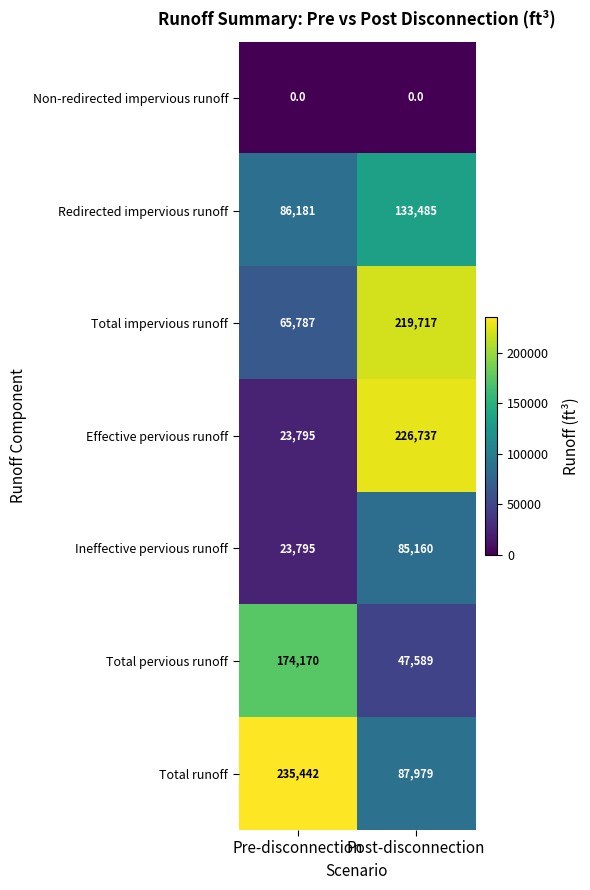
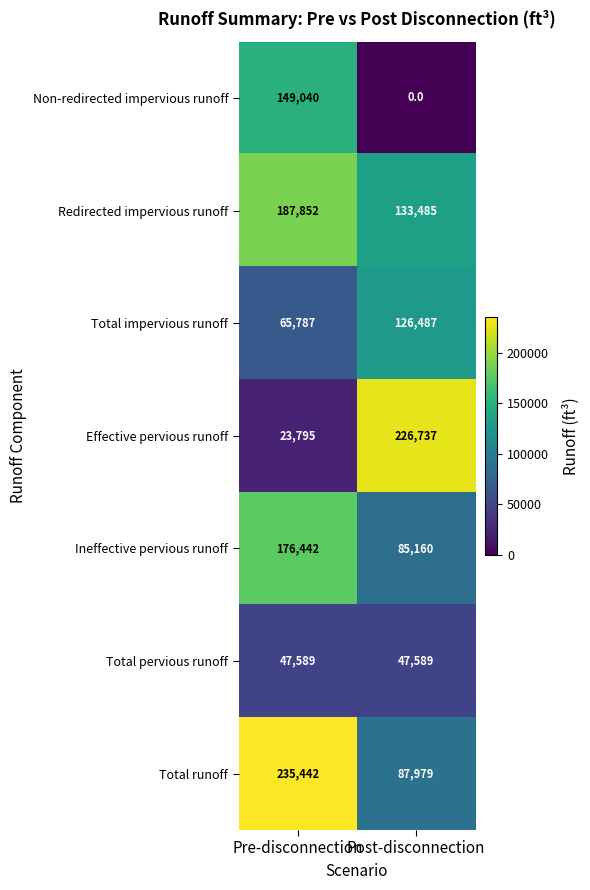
Non-redirected impervious runoff, Pre-disconnection: 0.0 -> 149,040
Redirected impervious runoff, Pre-disconnection: 86,181 -> 187,852
Total impervious runoff, Post-disconnection: 219,717 -> 126,487
Ineffective pervious runoff, Pre-disconnection: 23,795 -> 176,442
Total pervious runoff, Pre-disconnection: 174,170 -> 47,589
